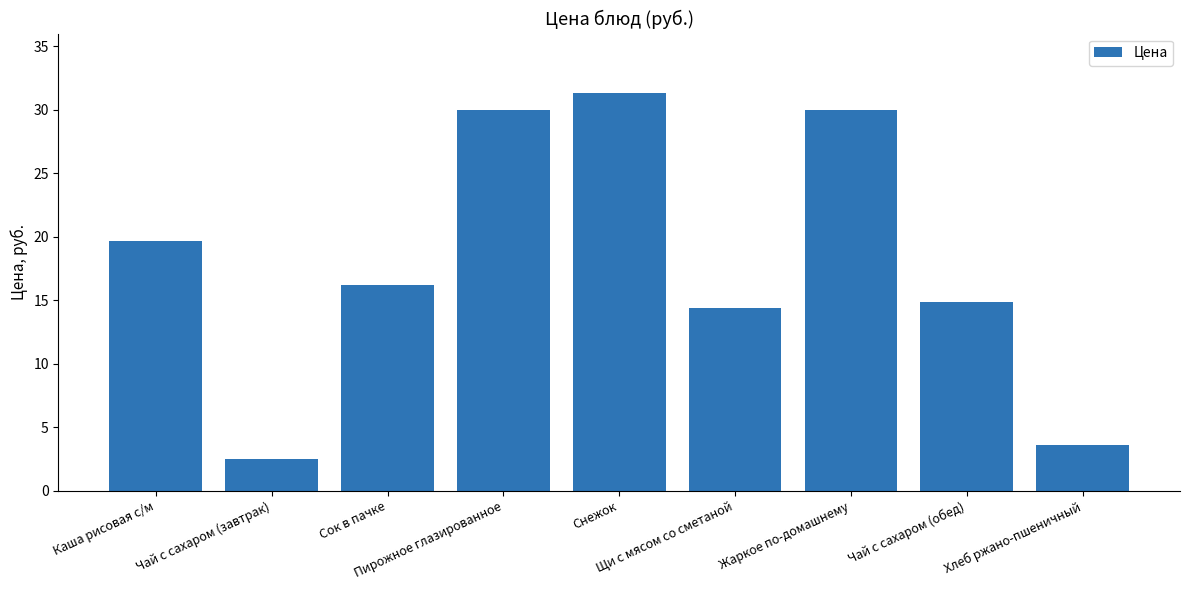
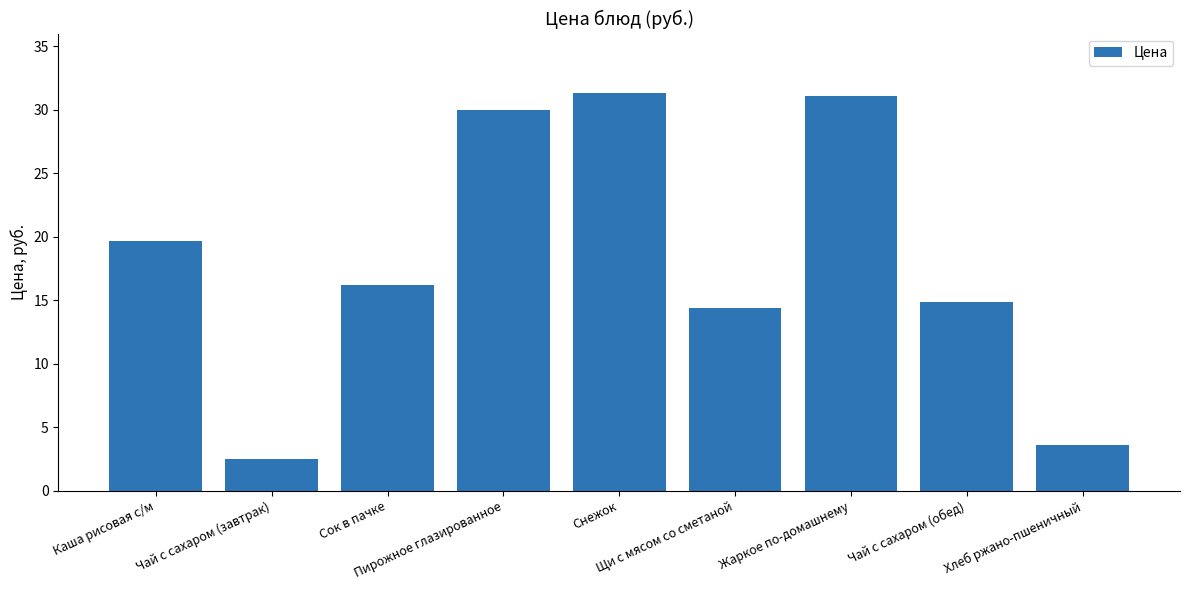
Жаркое по-домашнему: 30.0 -> 31.1
